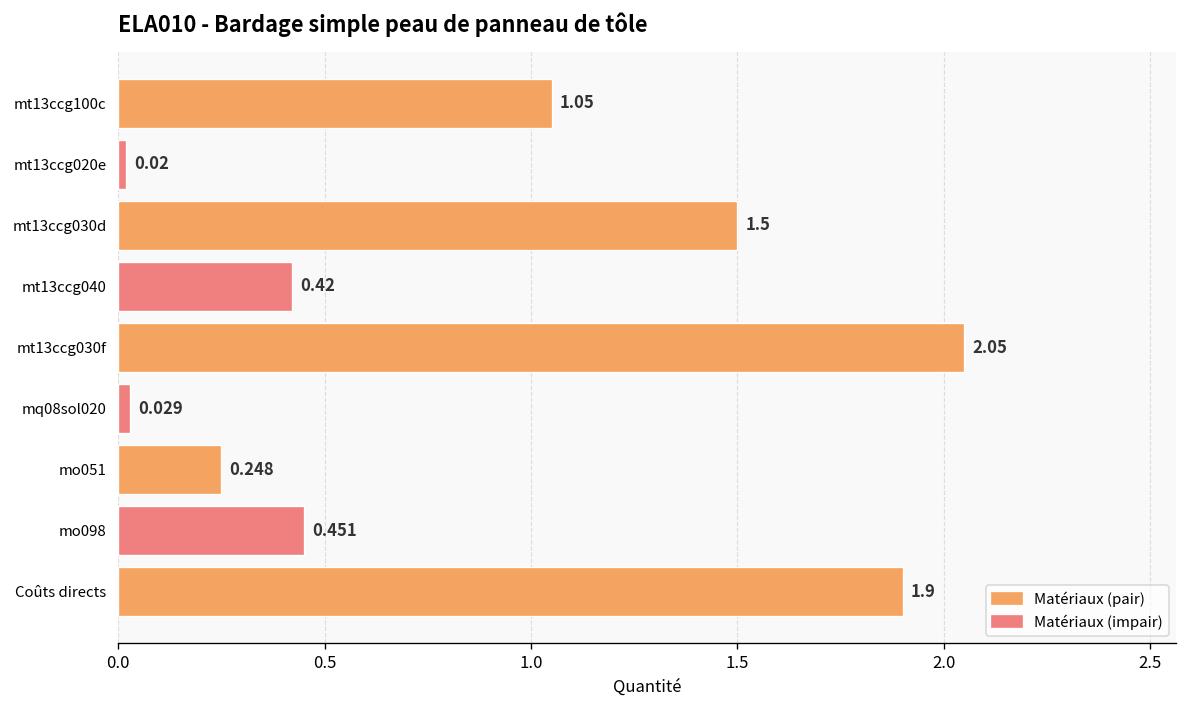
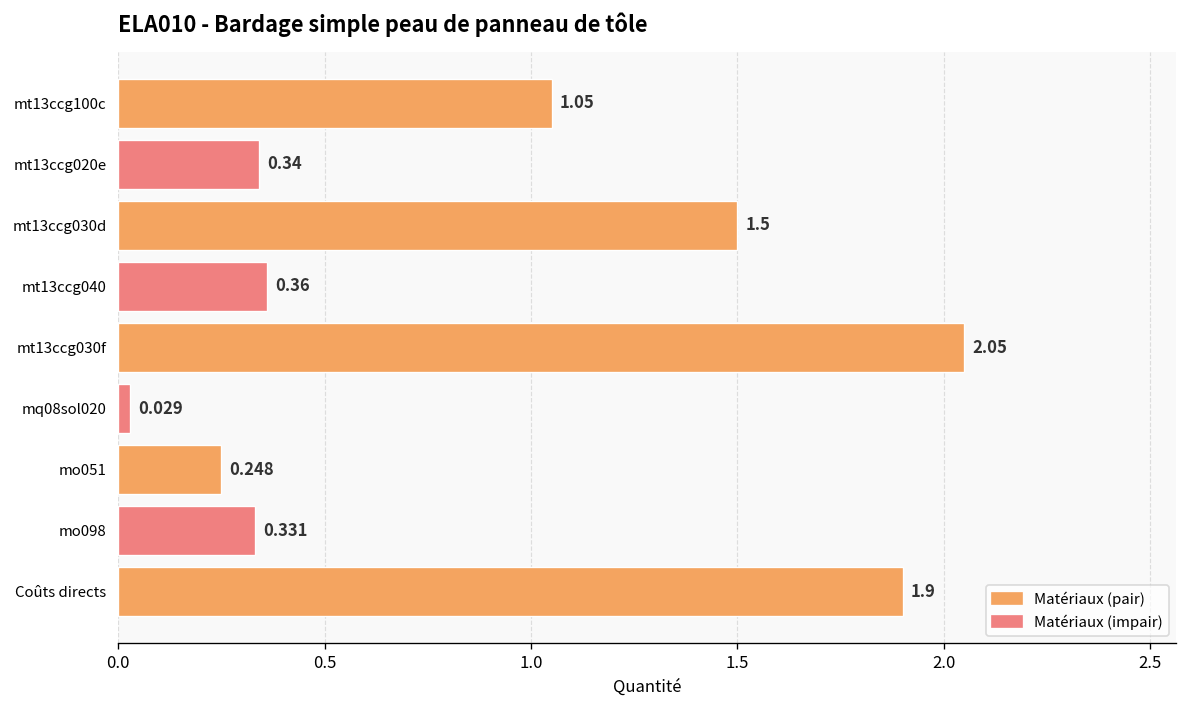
mt13ccg020e: 0.02 -> 0.34
mt13ccg040: 0.42 -> 0.36
mo098: 0.451 -> 0.331
